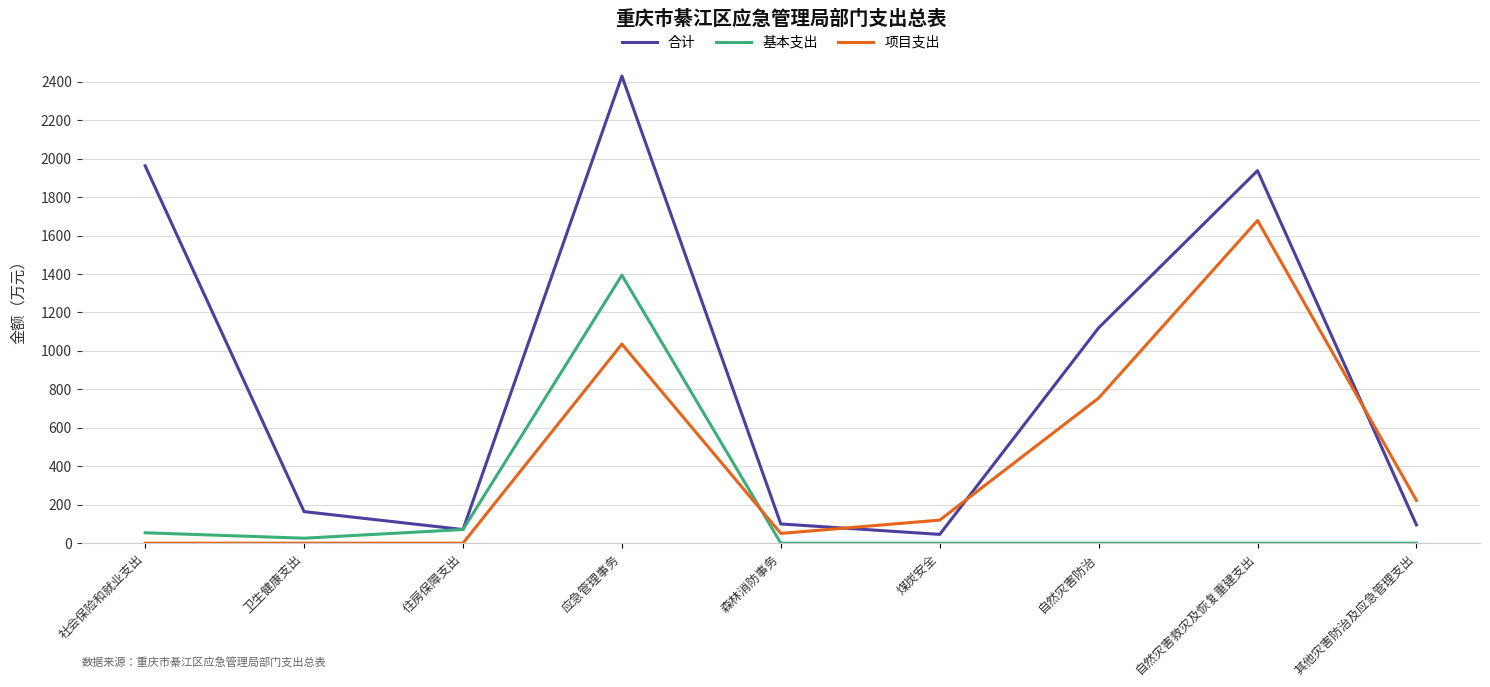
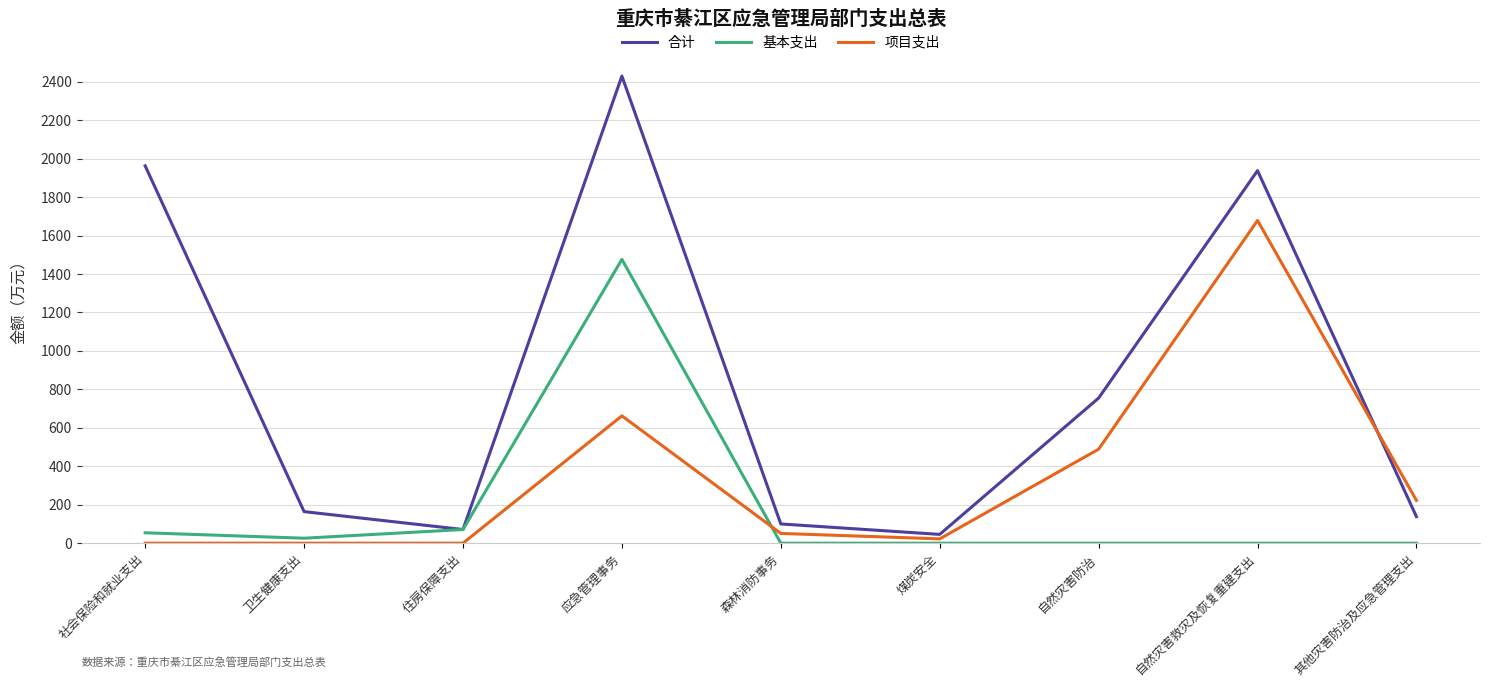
基本支出, 应急管理事务: 1390 -> 1480
项目支出, 应急管理事务: 1040 -> 660
项目支出, 煤炭安全: 120 -> 20
合计, 自然灾害防治: 1120 -> 750
项目支出, 自然灾害防治: 750 -> 490
合计, 其他灾害防治及应急管理支出: 100 -> 140
